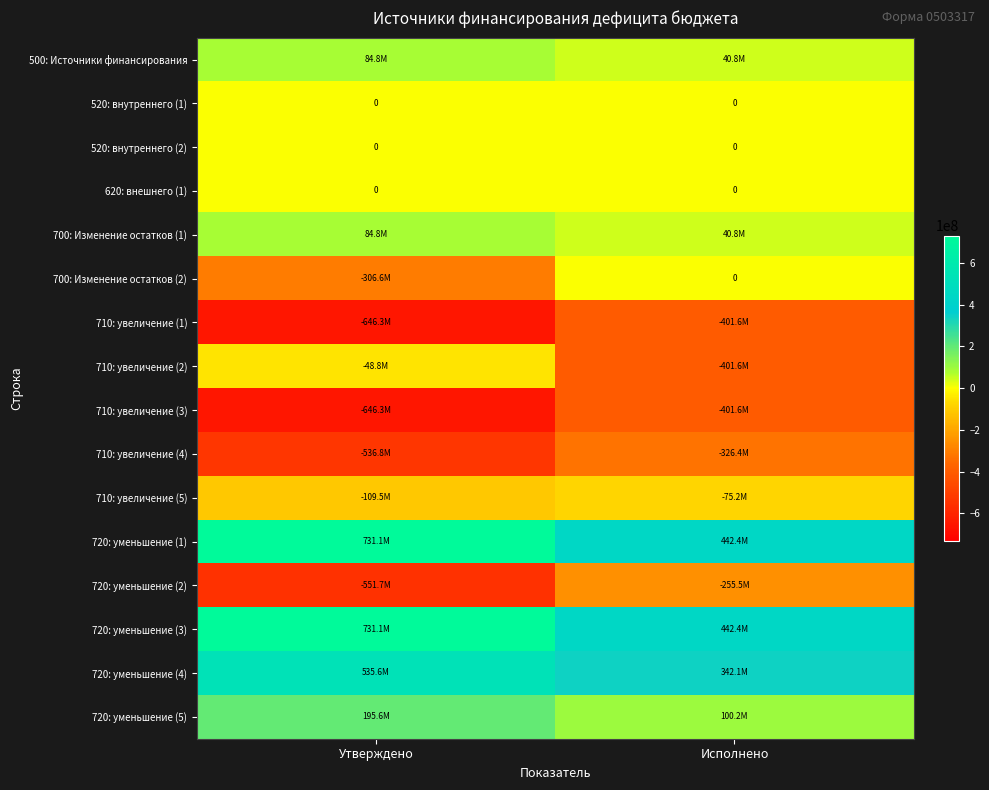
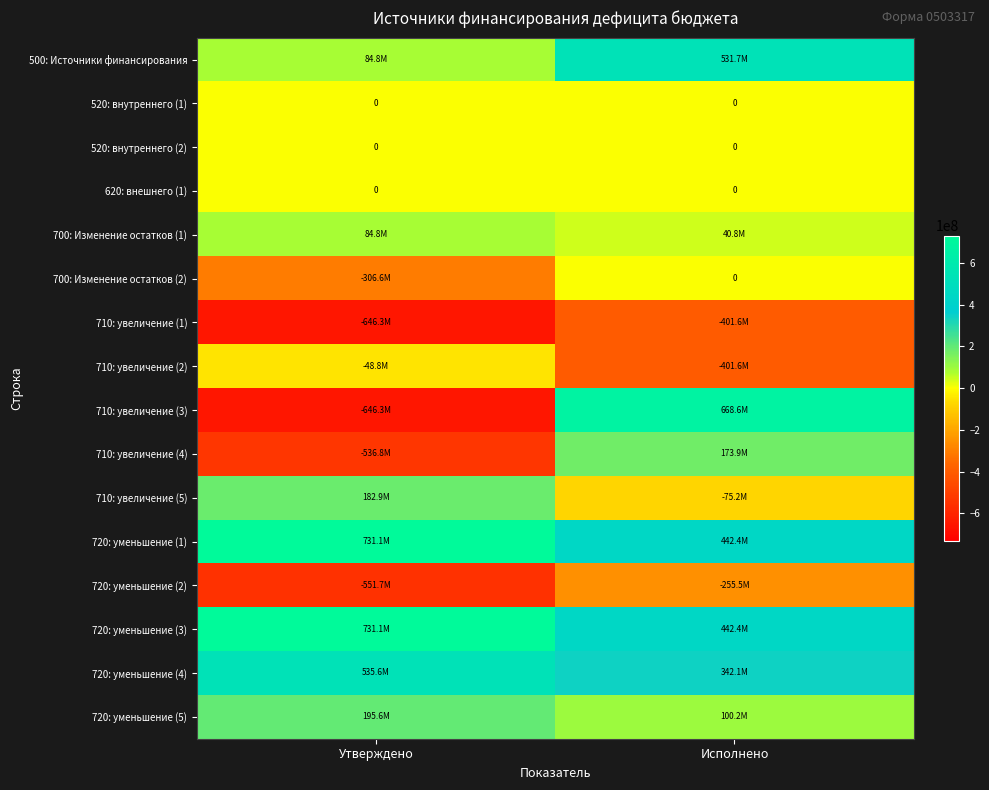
500: Источники финансирования, Исполнено: 40.8M -> 531.7M
710: увеличение (3), Исполнено: -401.6M -> 668.6M
710: увеличение (4), Исполнено: -326.4M -> 173.9M
710: увеличение (5), Утверждено: -109.5M -> 182.9M
